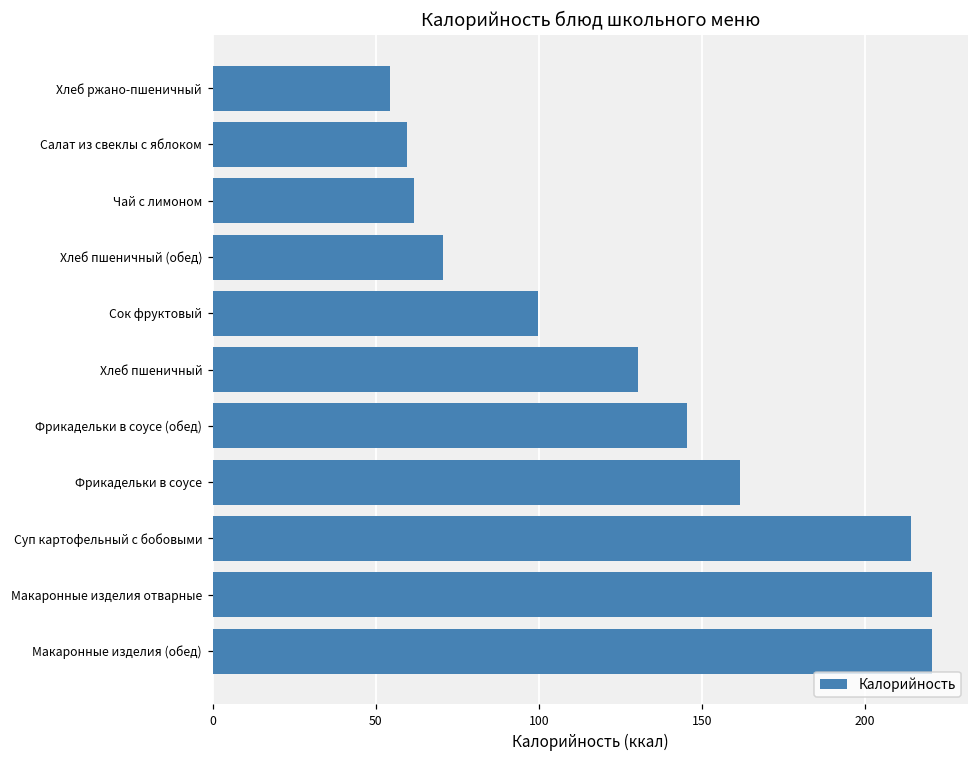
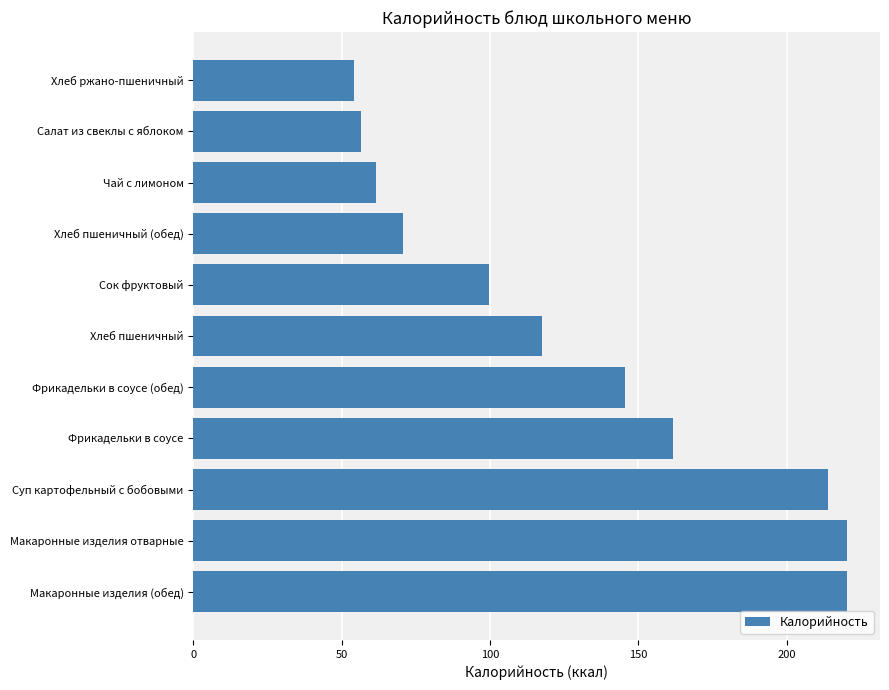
Салат из свеклы с яблоком: 59 -> 57
Хлеб пшеничный: 131 -> 118
